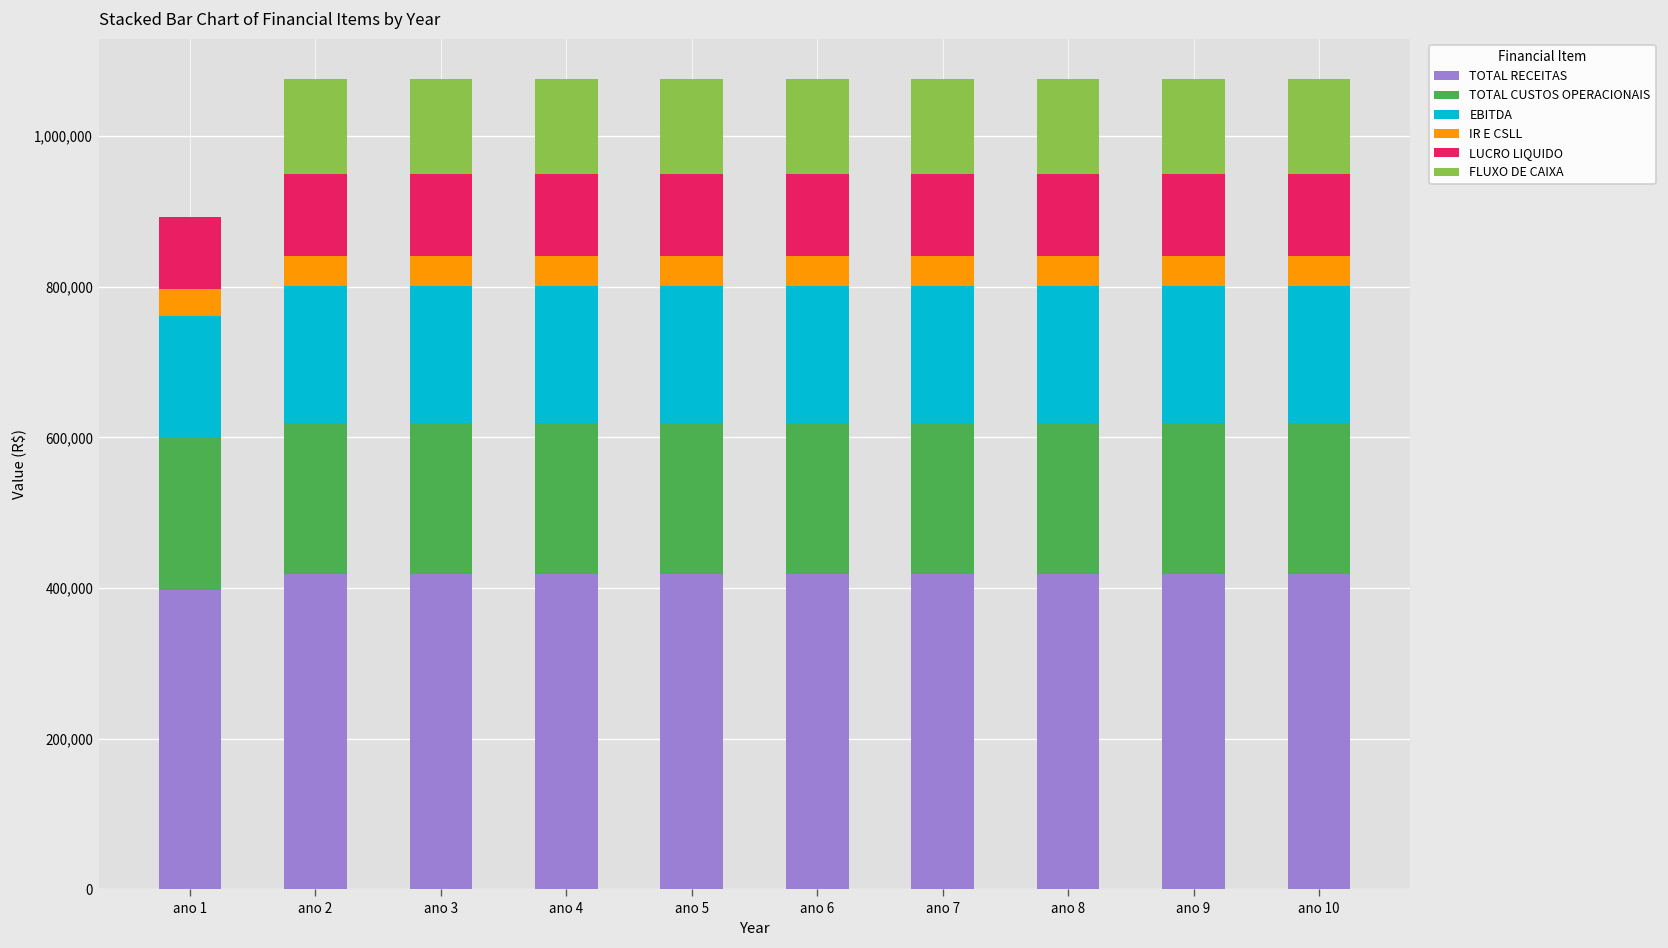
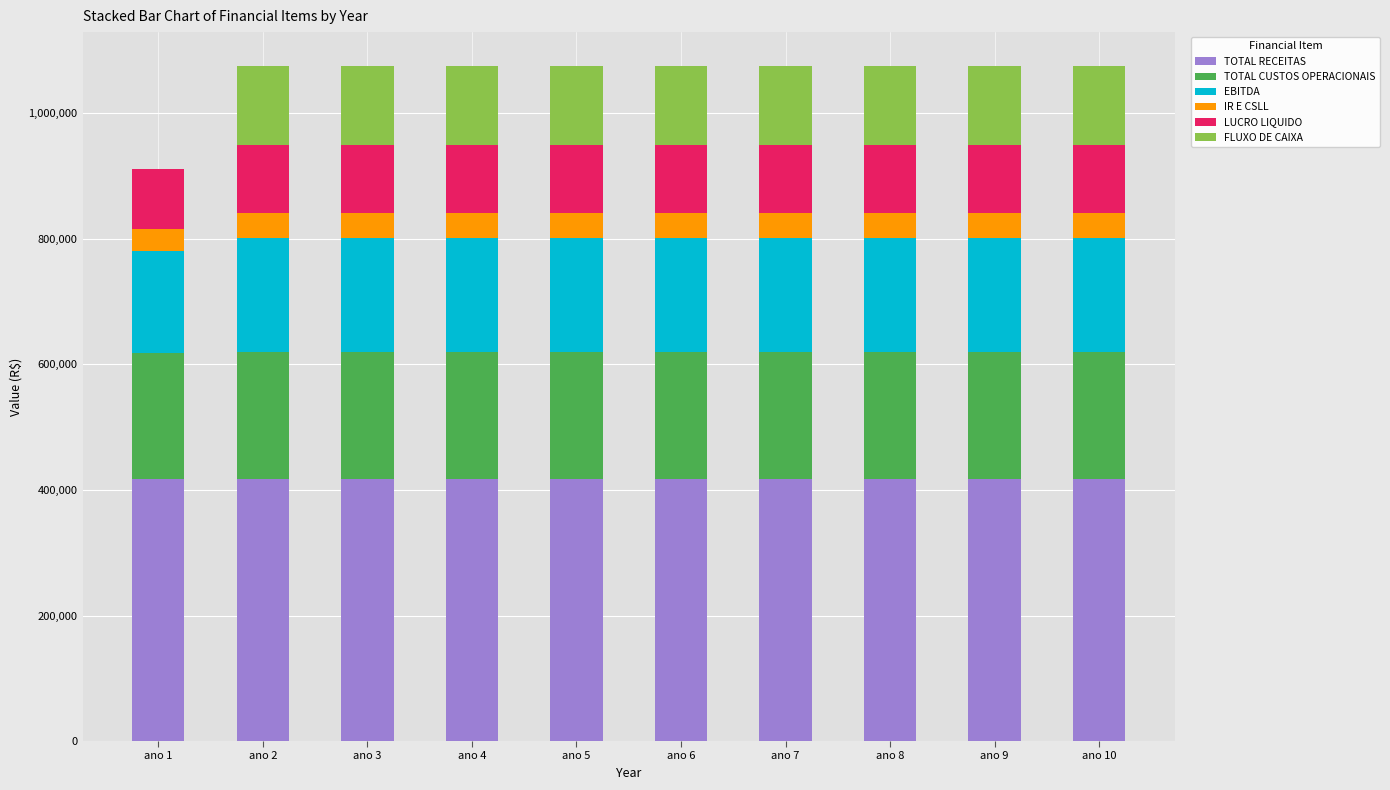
TOTAL RECEITAS, ano 1: 400,000 -> 420,000
